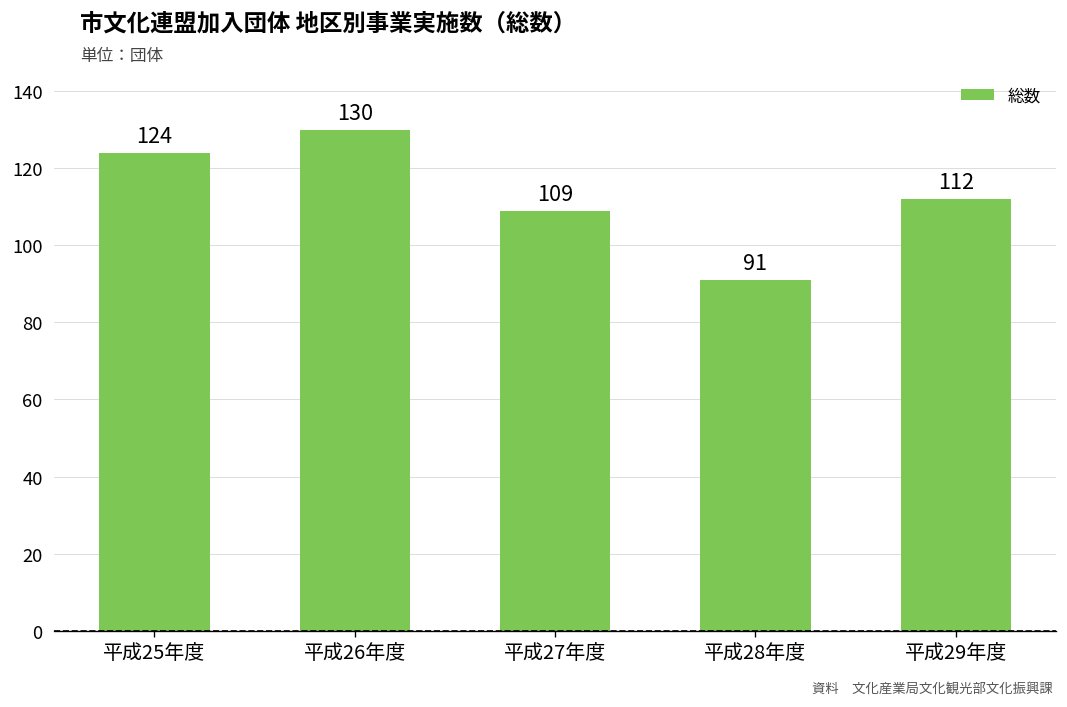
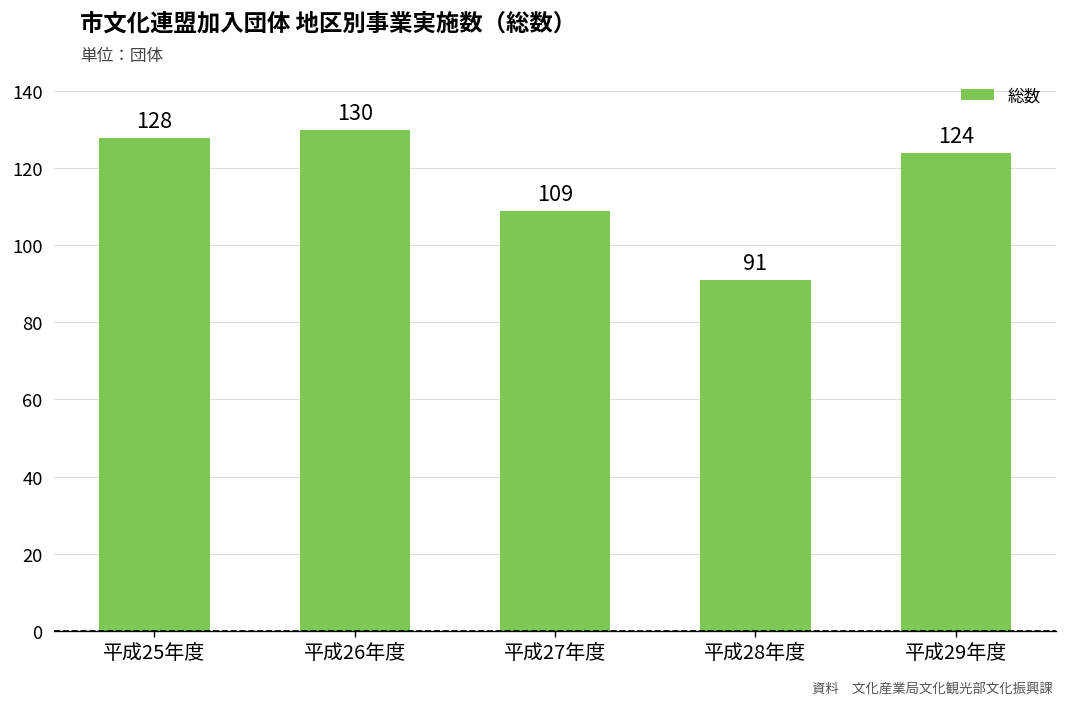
平成25年度: 124 -> 128
平成29年度: 112 -> 124
